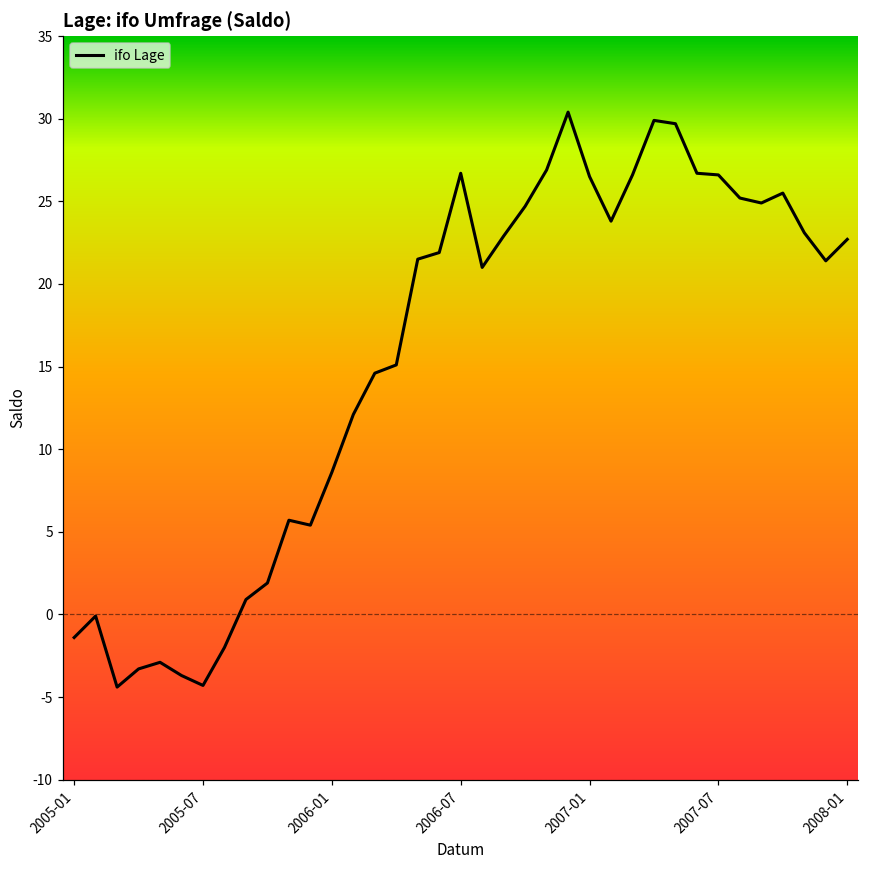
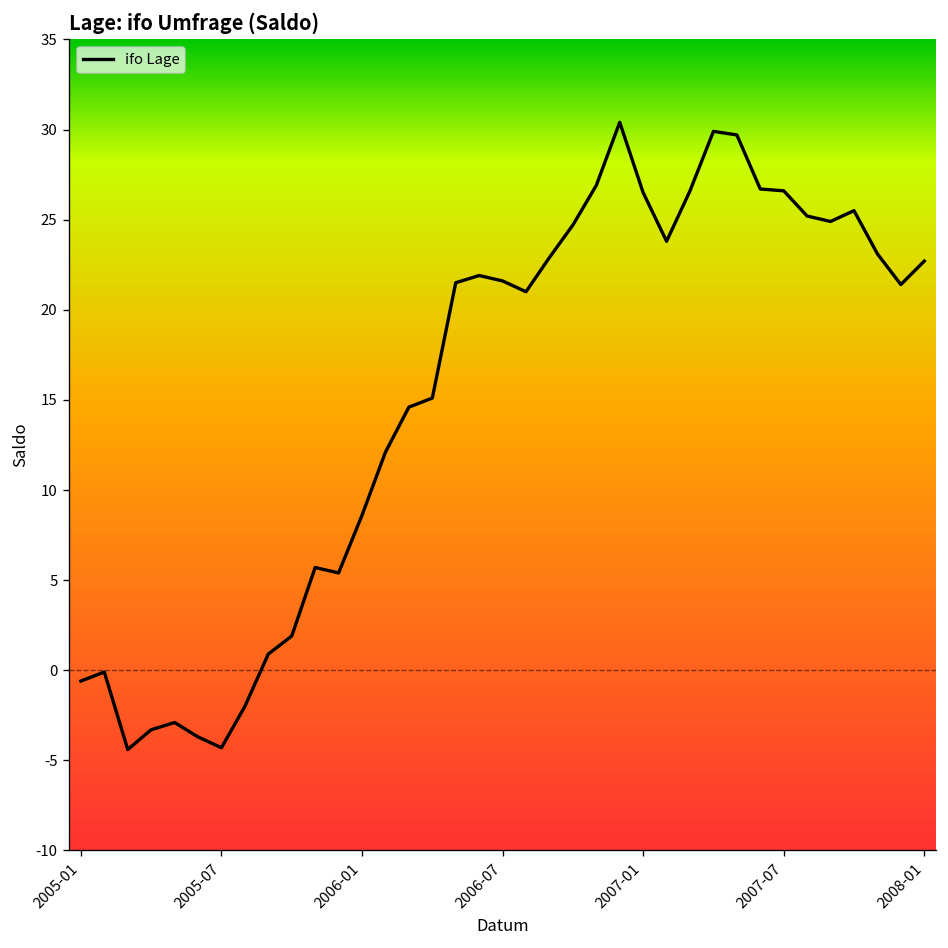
2005-01: -1.4 -> -0.6
2006-07: 26.7 -> 21.6
